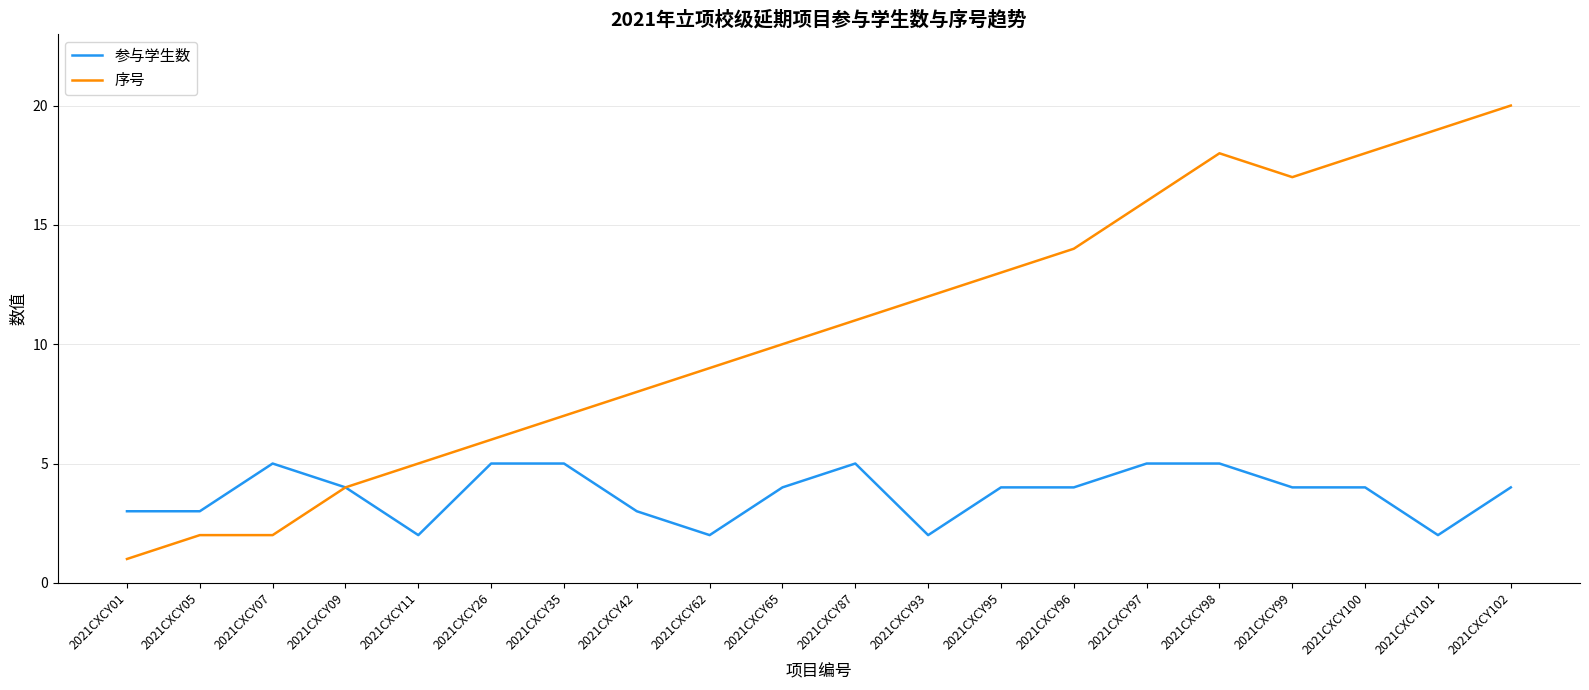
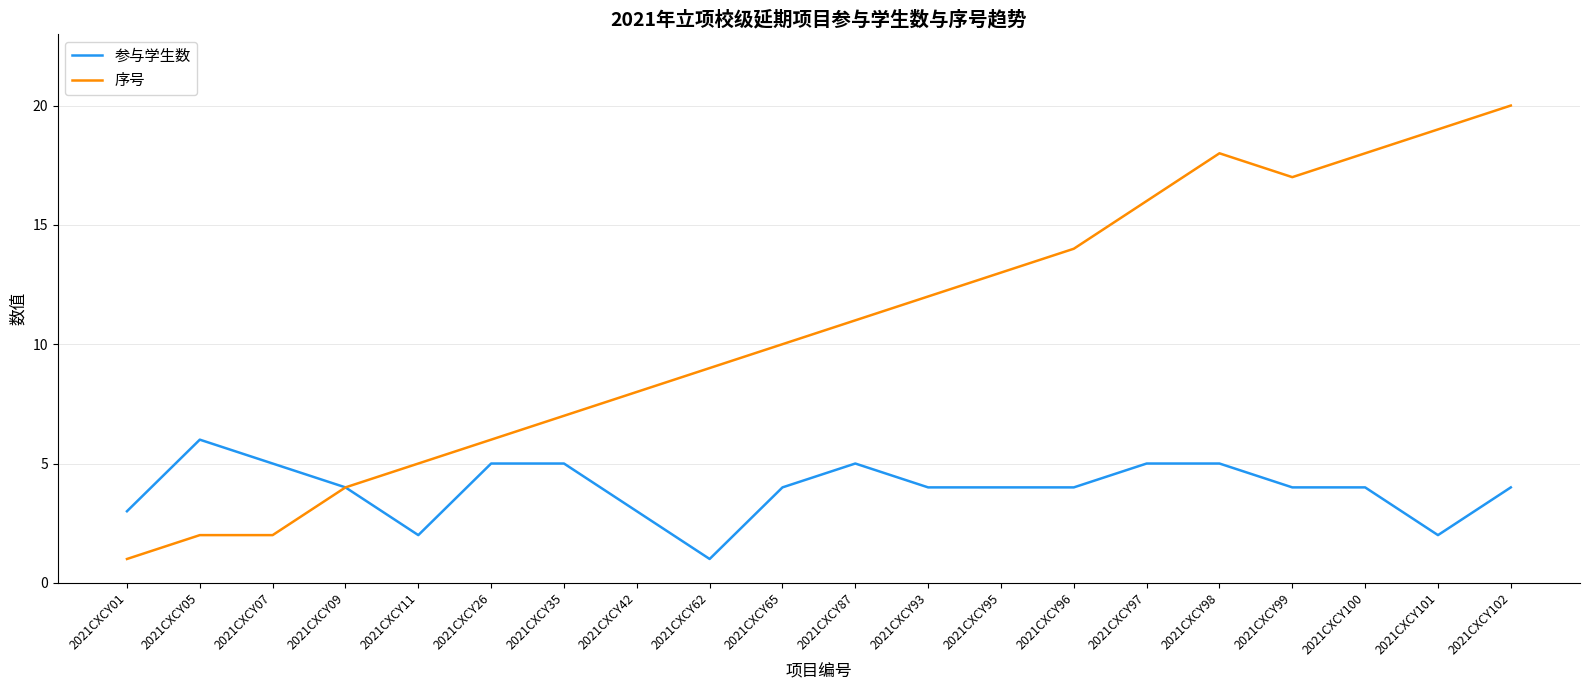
参与学生数, 2021CXCY05: 3 -> 6
参与学生数, 2021CXCY62: 2 -> 1
参与学生数, 2021CXCY93: 2 -> 4
